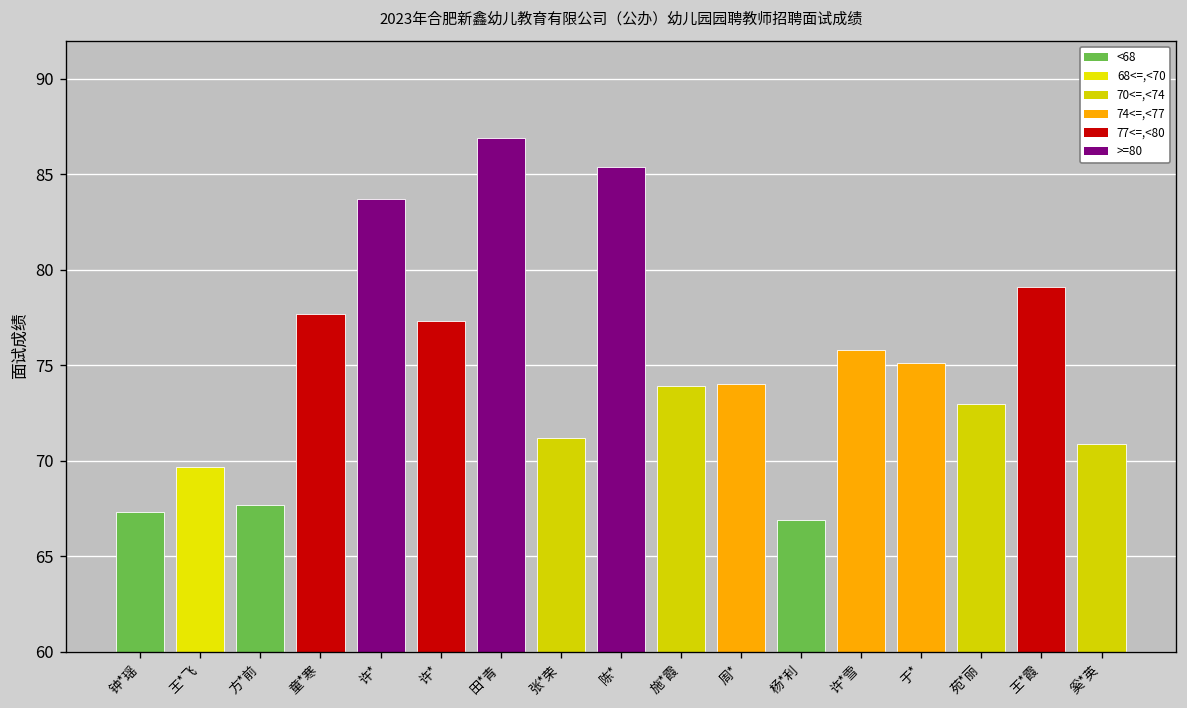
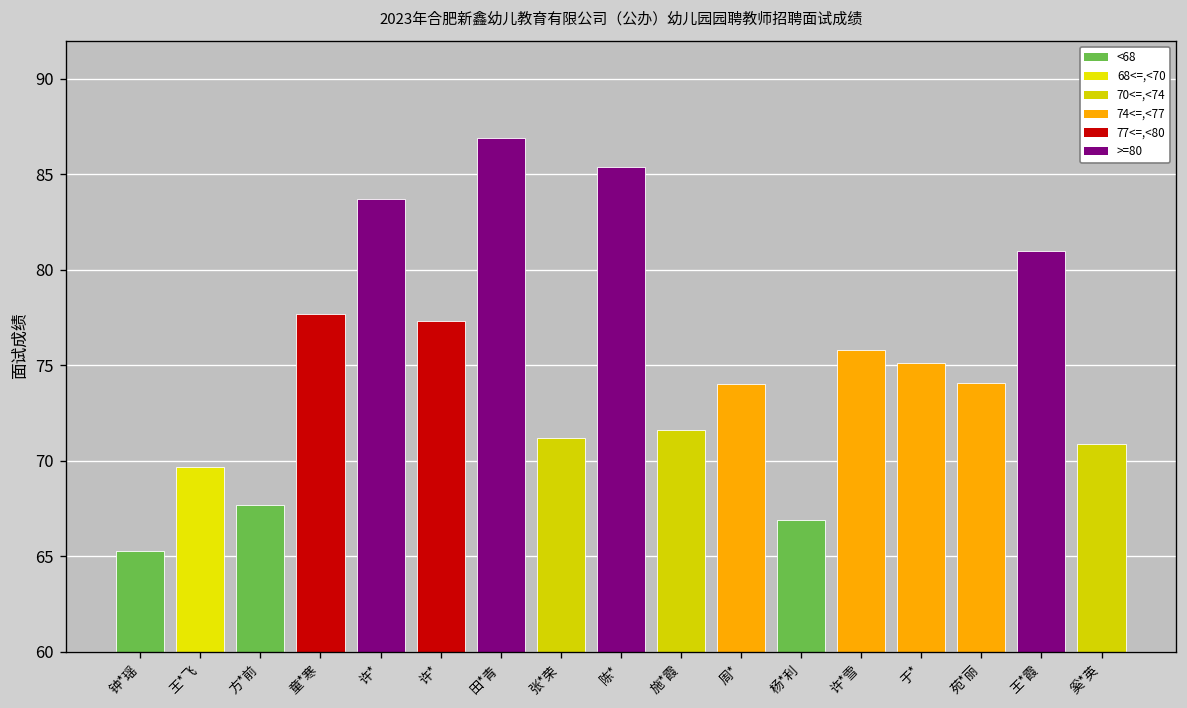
钟*瑶: 67.3 -> 65.3
施*霞: 73.9 -> 71.6
苑*丽: 73.0 -> 74.1
王*霞: 79.1 -> 81.0
